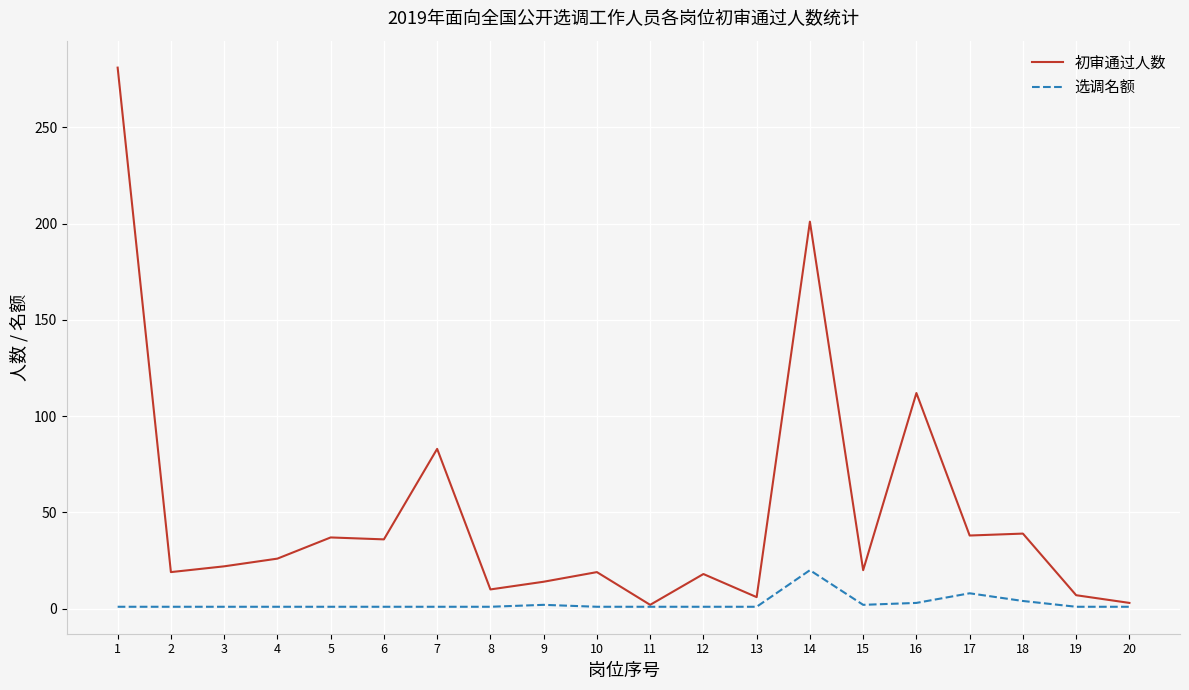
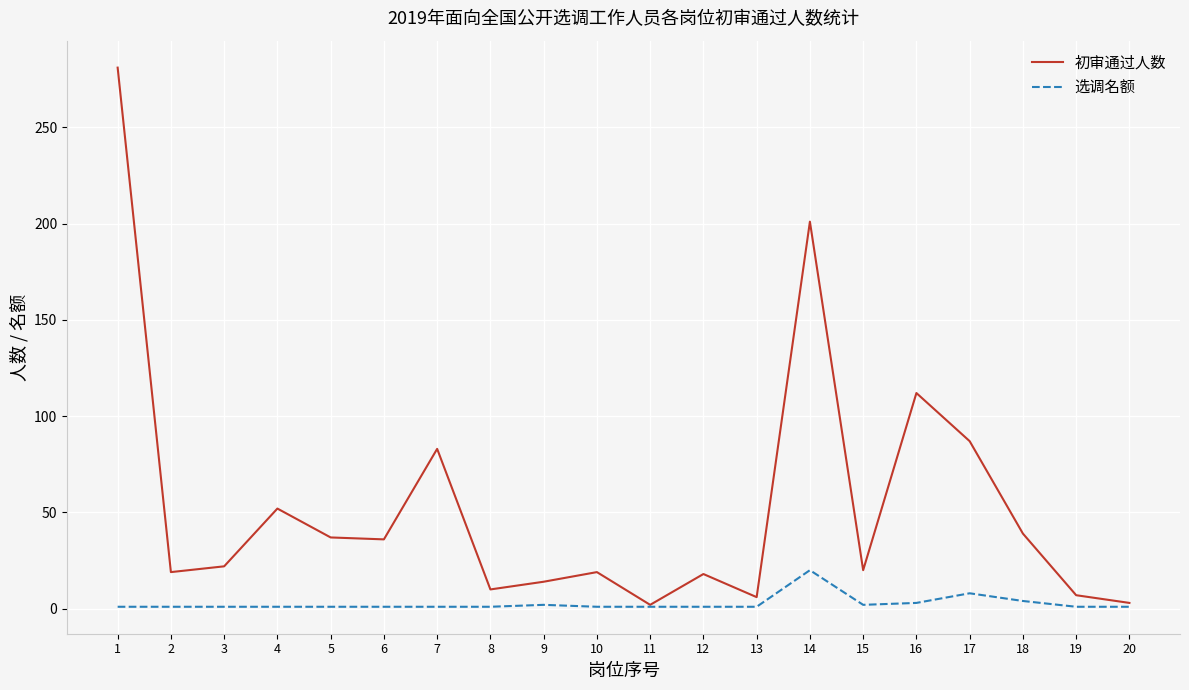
初审通过人数, 4: 26 -> 52
初审通过人数, 17: 38 -> 87
